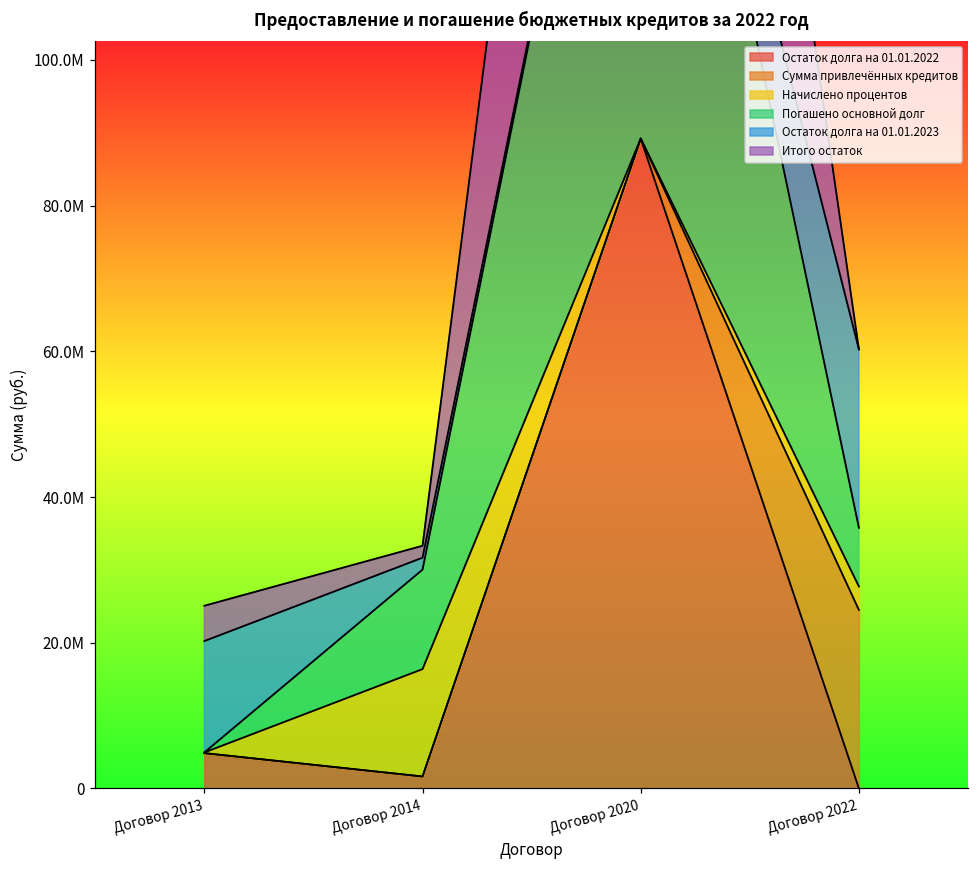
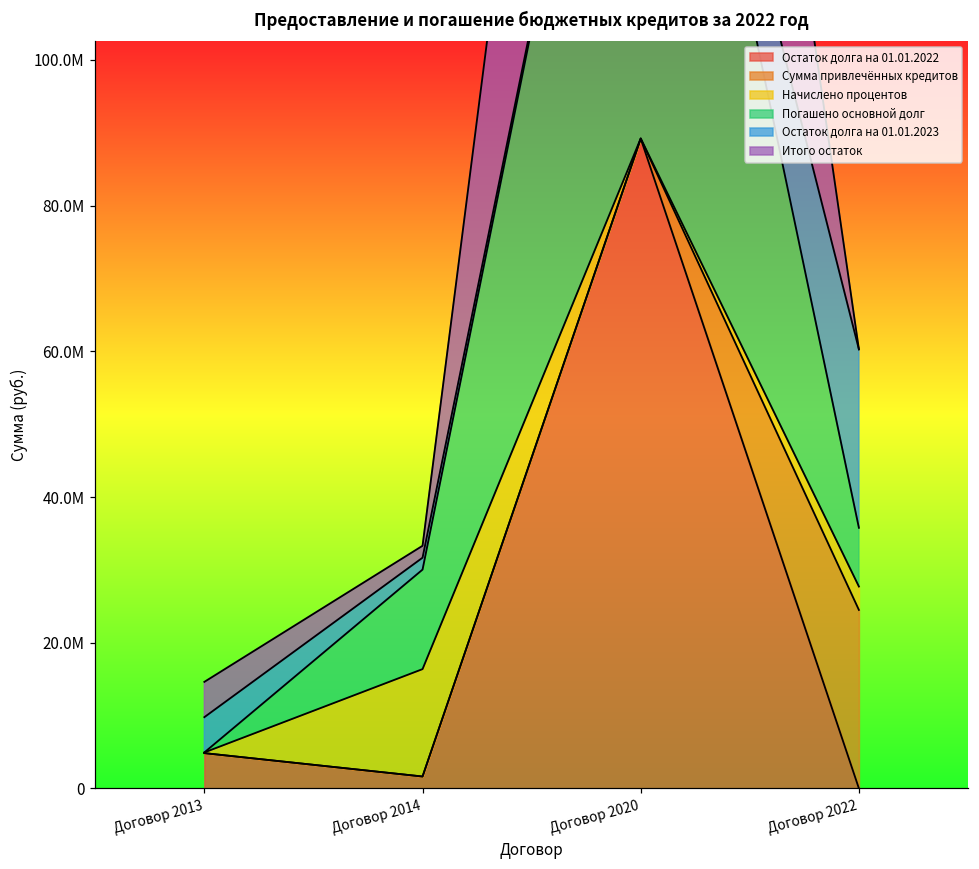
Остаток долга на 01.01.2023, Договор 2013: 15000000 -> 5000000
